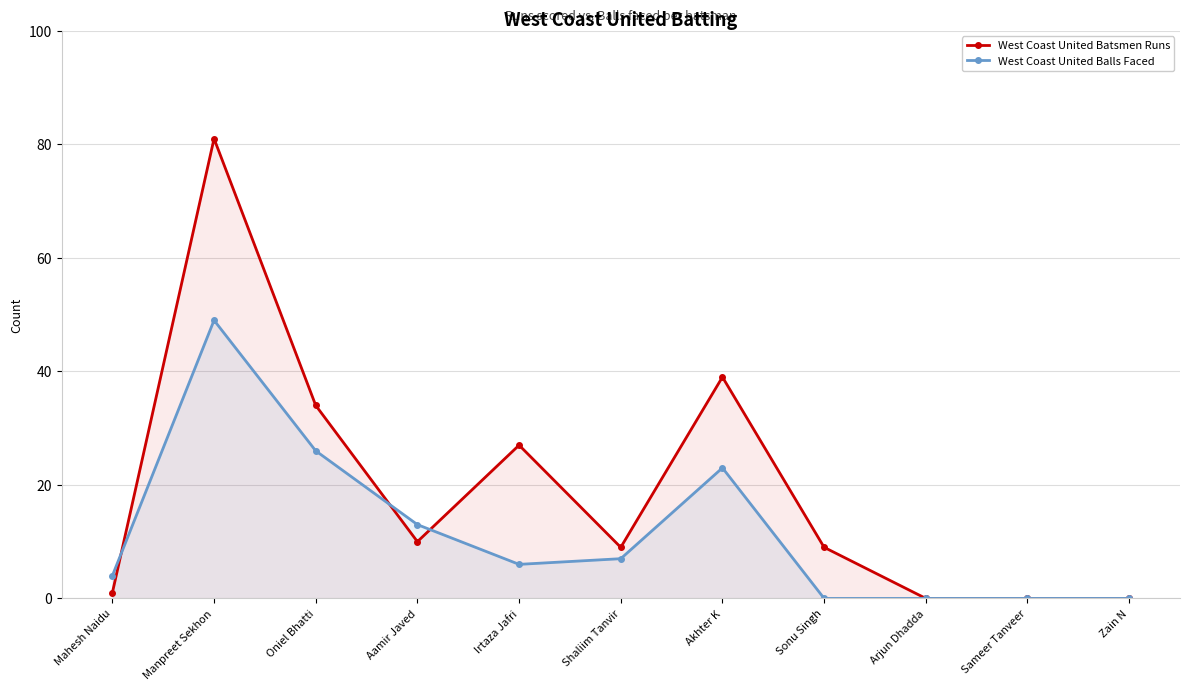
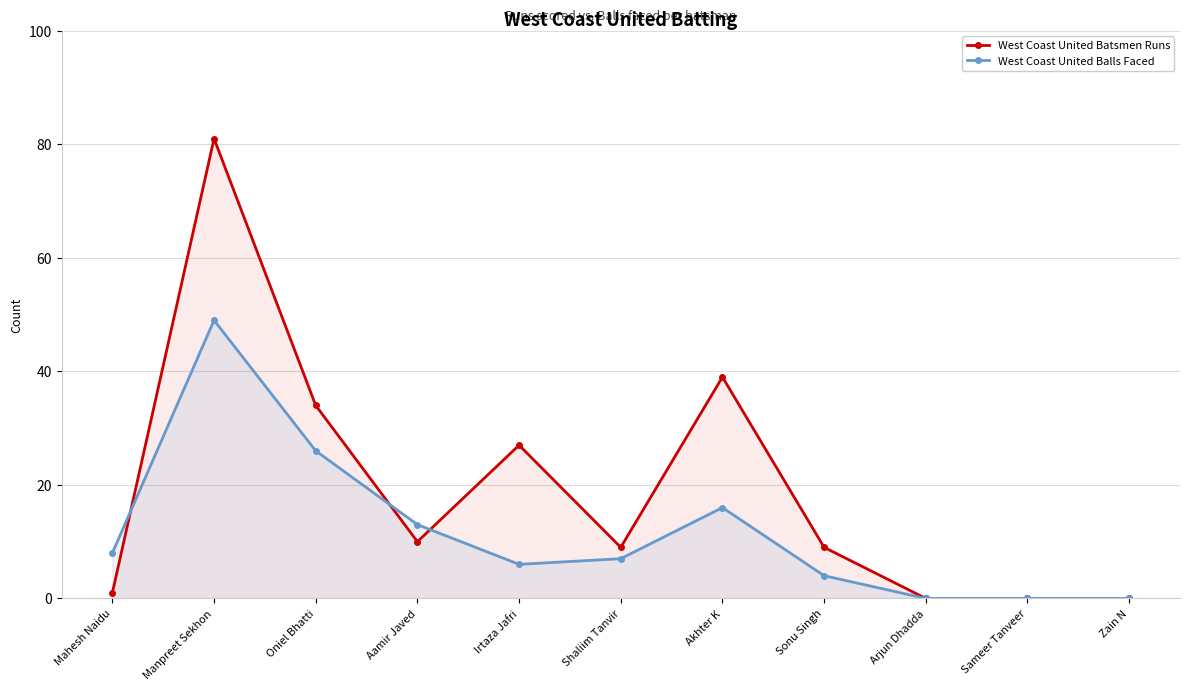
West Coast United Balls Faced, Mahesh Naidu: 4 -> 8
West Coast United Balls Faced, Akhter K: 23 -> 16
West Coast United Balls Faced, Sonu Singh: 0 -> 4
